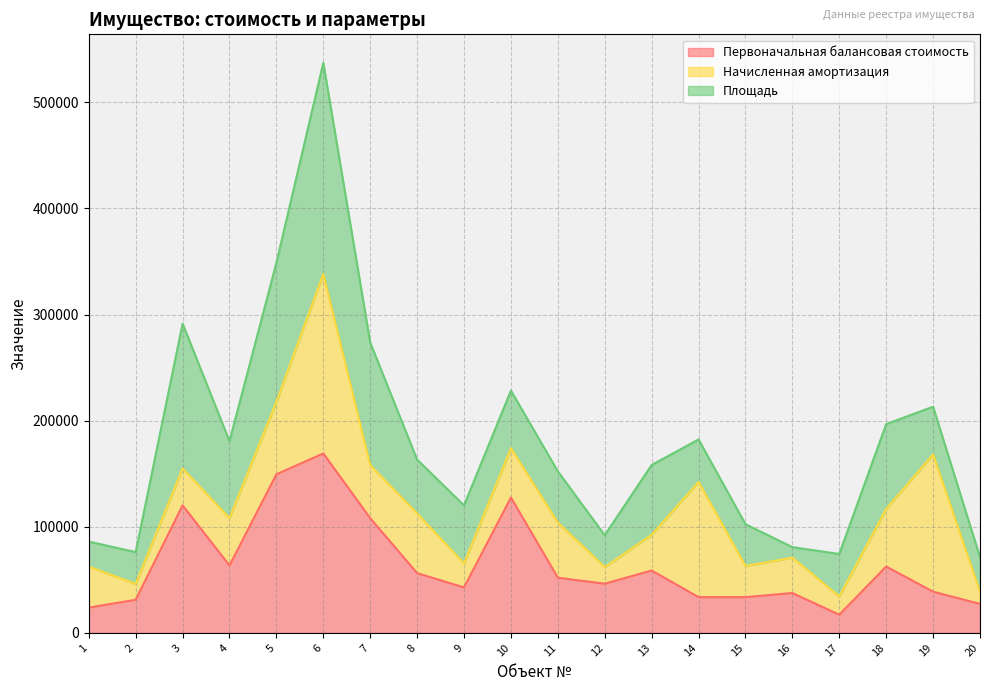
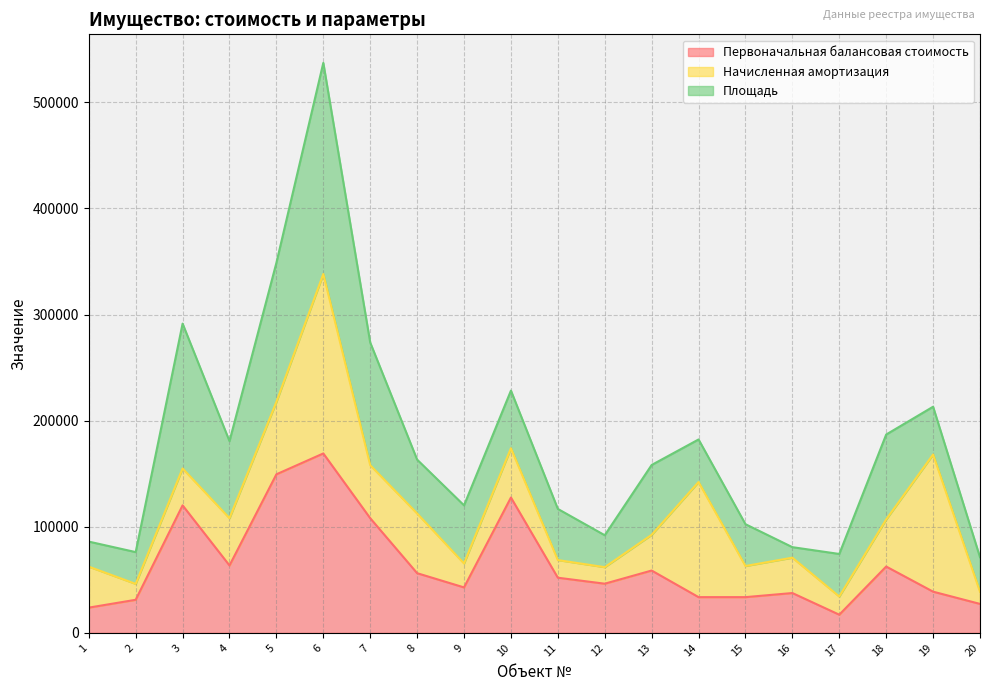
Начисленная амортизация, 11: 52000 -> 17000
Начисленная амортизация, 18: 54000 -> 44000
